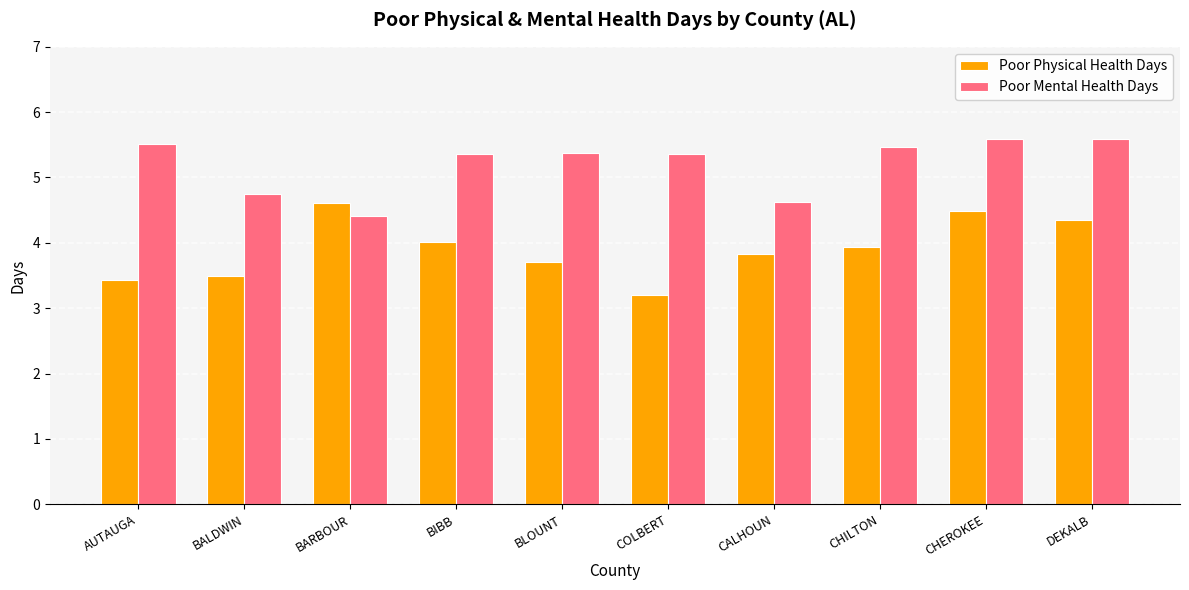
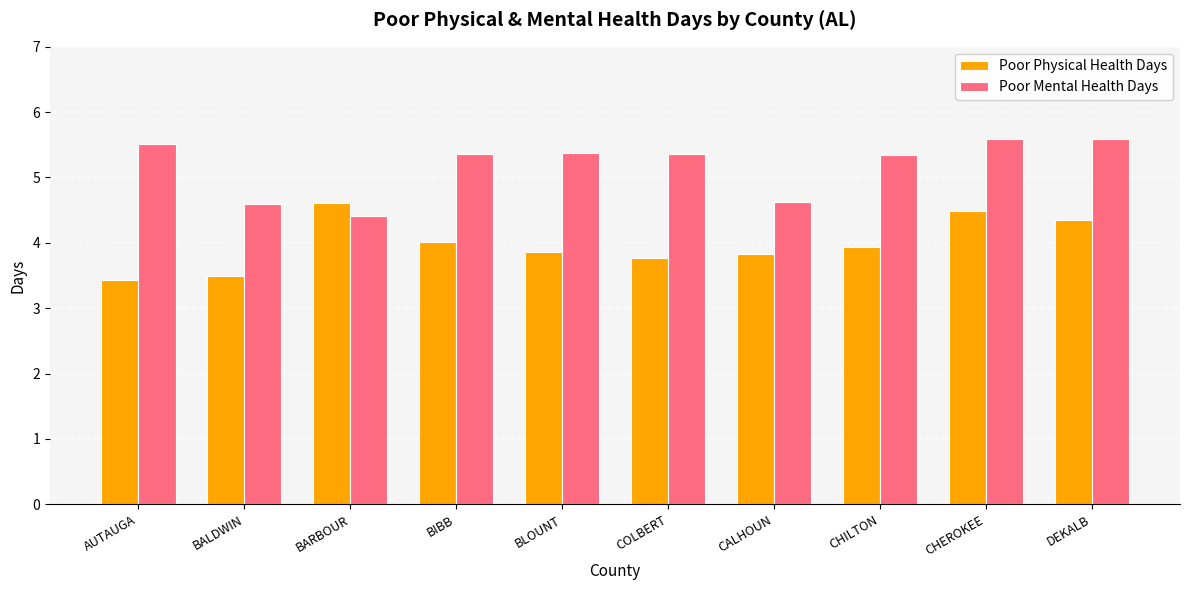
Poor Mental Health Days, BALDWIN: 4.8 -> 4.6
Poor Physical Health Days, BLOUNT: 3.7 -> 3.9
Poor Physical Health Days, COLBERT: 3.2 -> 3.8
Poor Mental Health Days, CHILTON: 5.5 -> 5.3
